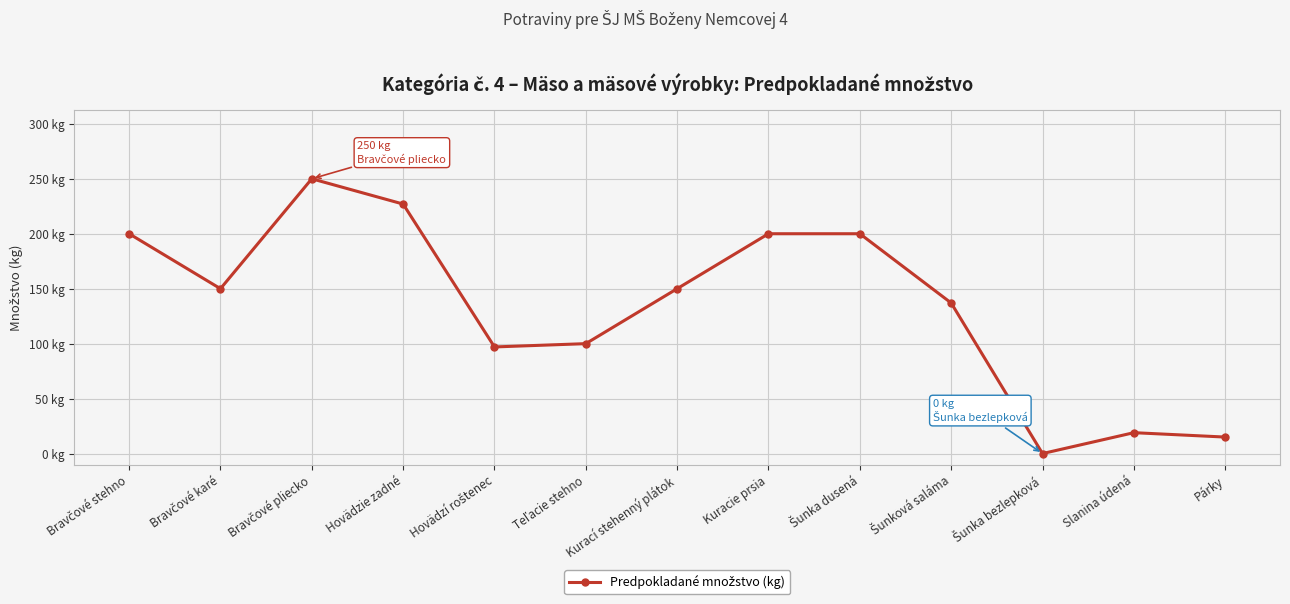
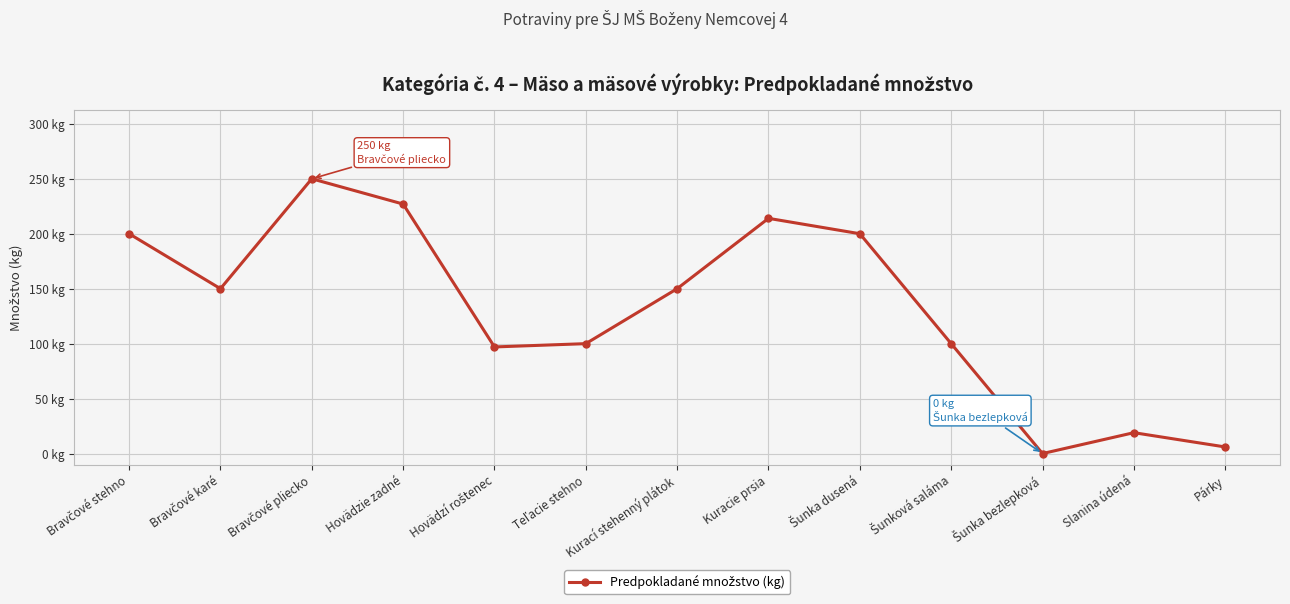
Kuracie prsia: 200 kg -> 214 kg
Šunková saláma: 137 kg -> 100 kg
Párky: 15 kg -> 6 kg
